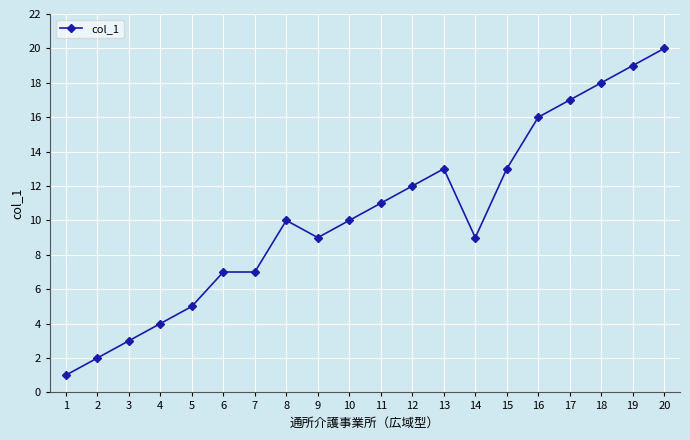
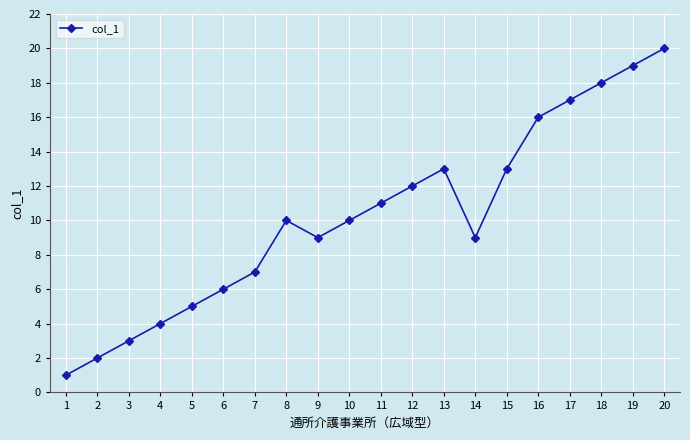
6: 7 -> 6
